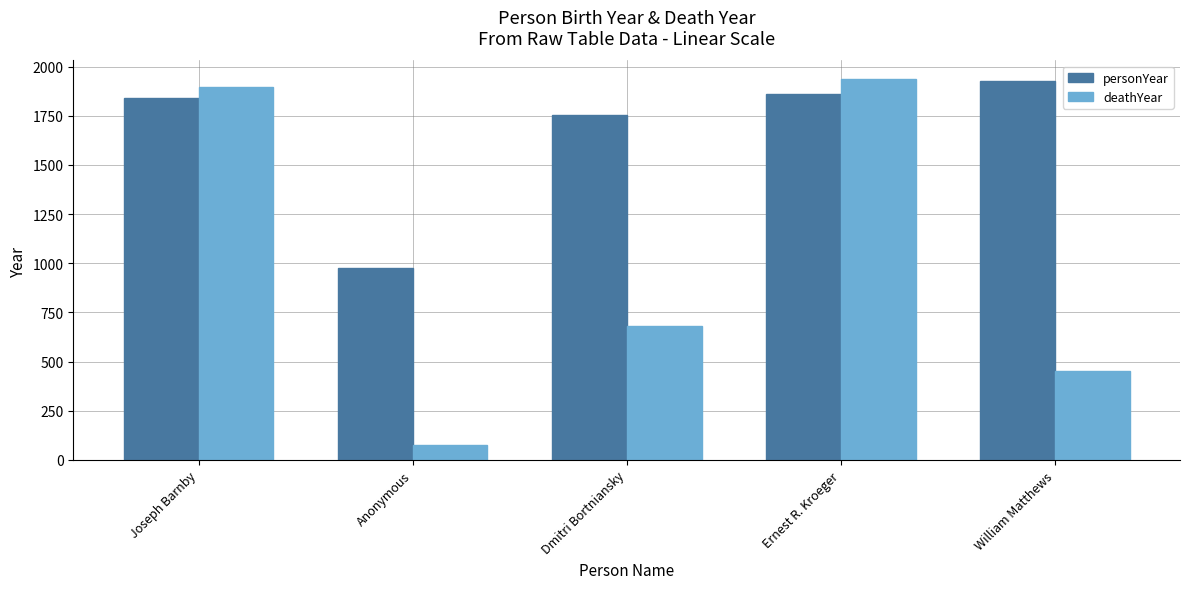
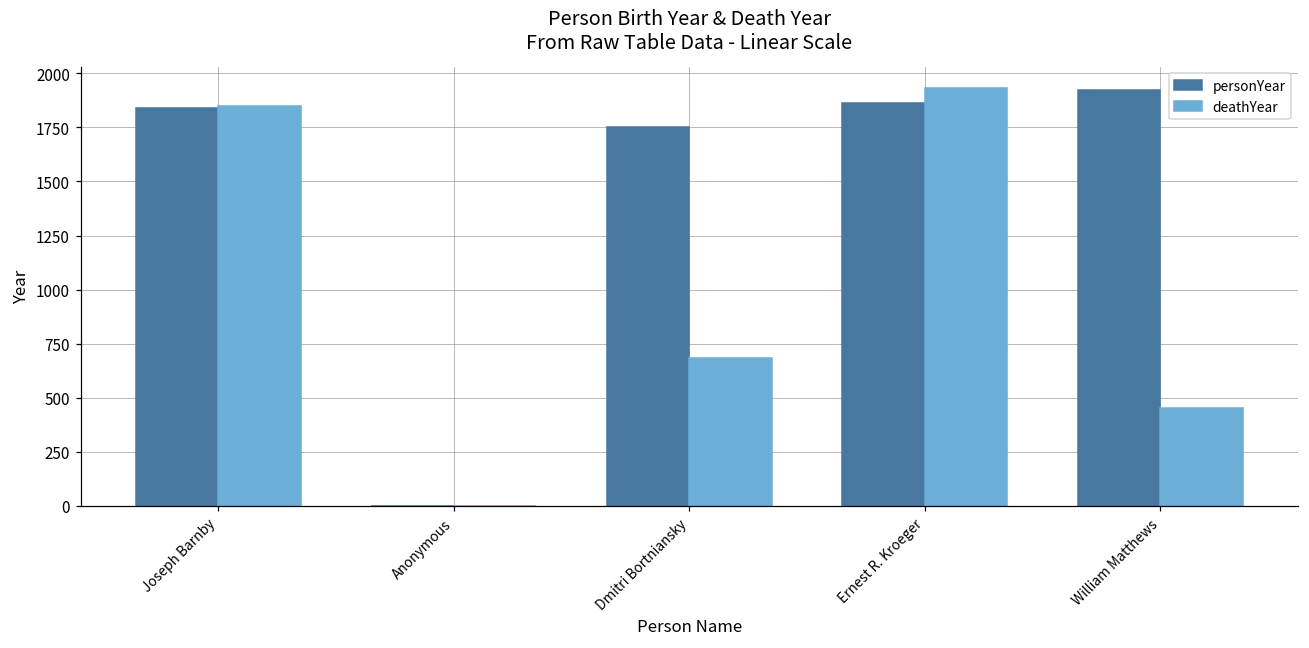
deathYear, Joseph Barnby: 1900 -> 1850
personYear, Anonymous: 970 -> 0
deathYear, Anonymous: 70 -> 0
